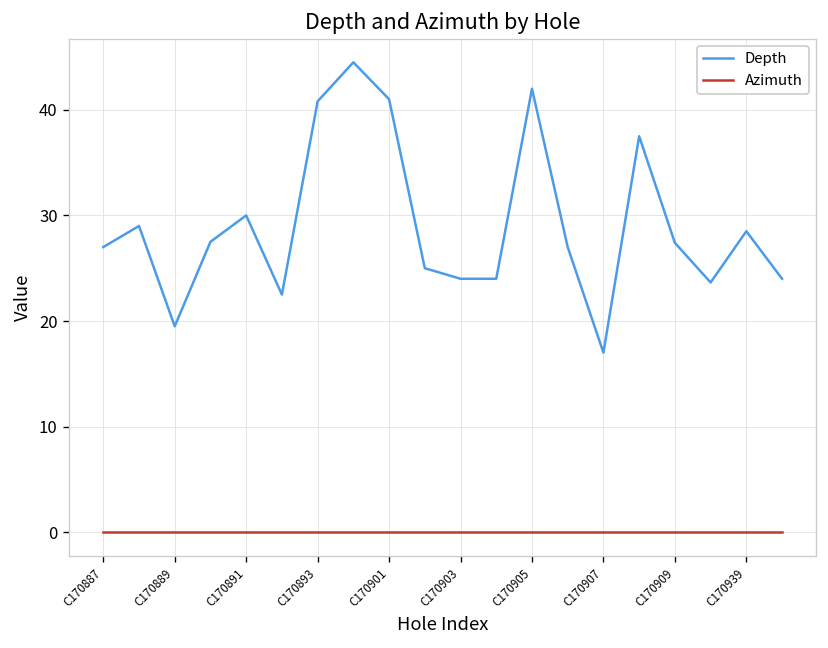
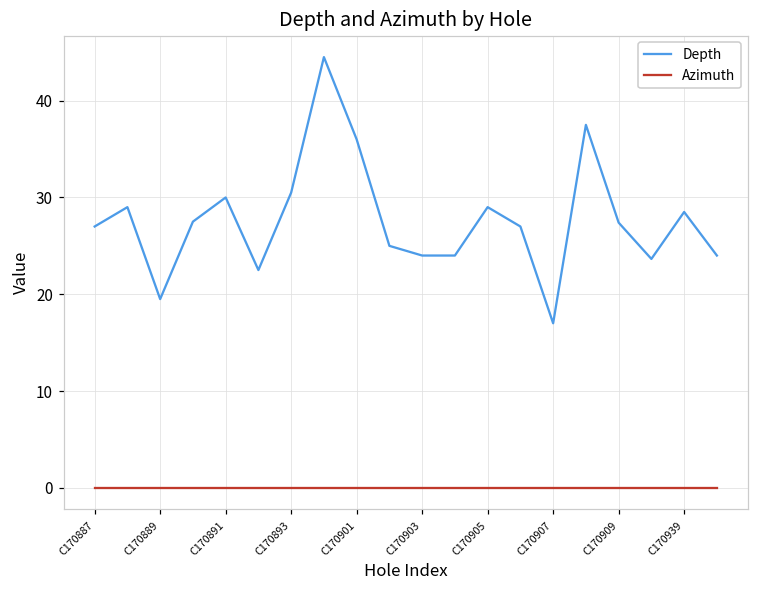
Depth, C170893: 41 -> 31
Depth, C170901: 41 -> 36
Depth, C170905: 42 -> 29
